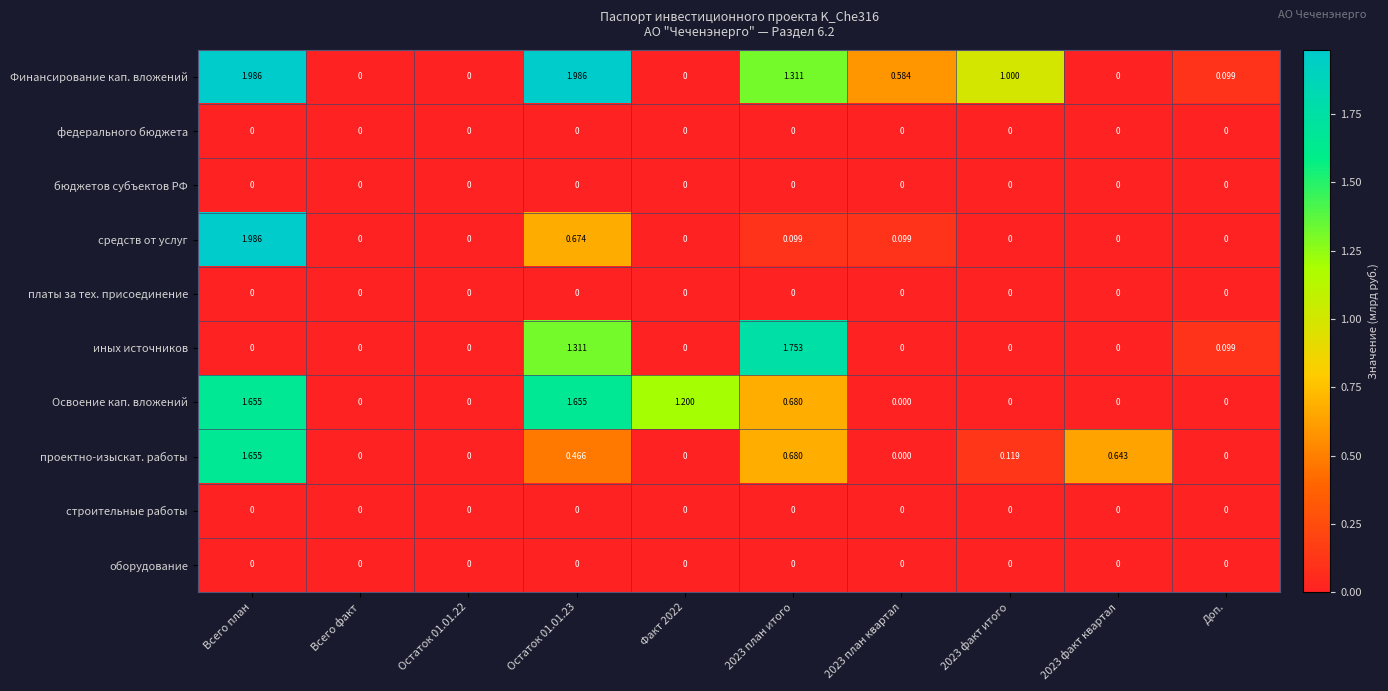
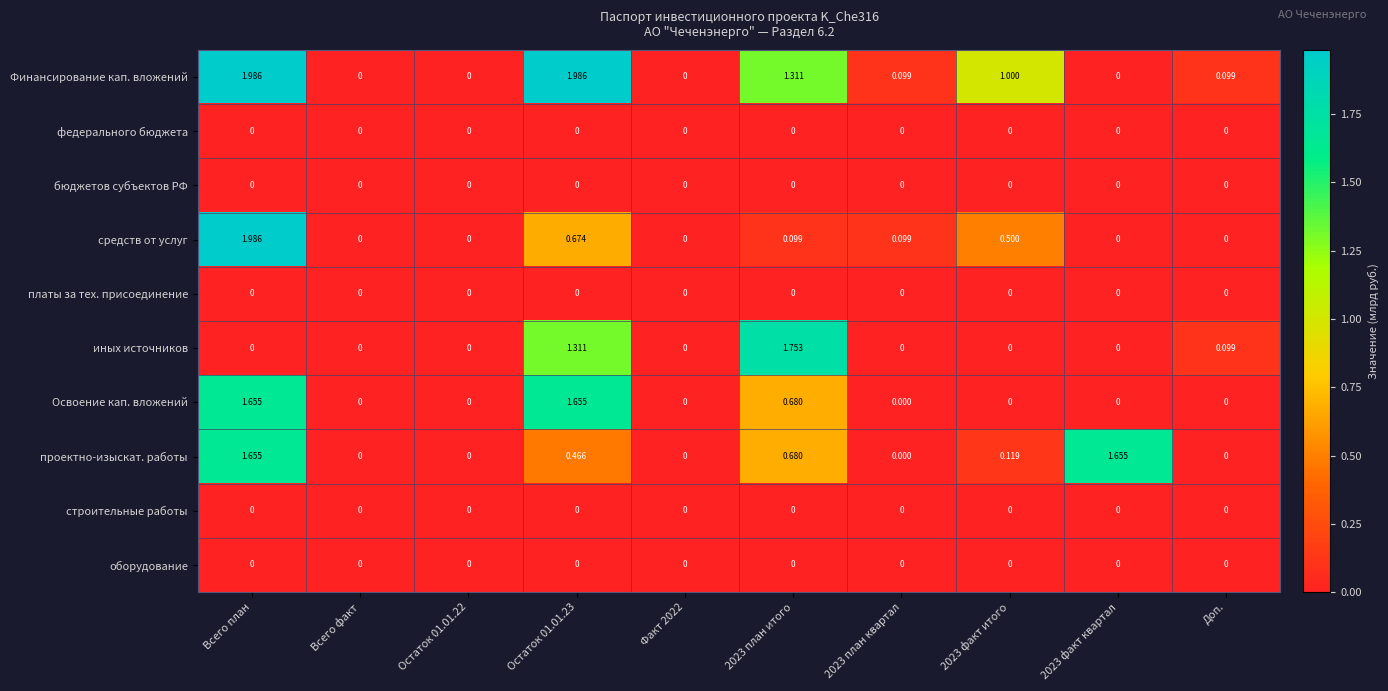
Финансирование кап. вложений, 2023 план квартал: 0.584 -> 0.099
средств от услуг, 2023 факт итого: 0 -> 0.500
Освоение кап. вложений, Факт 2022: 1.200 -> 0
проектно-изыскат. работы, 2023 факт квартал: 0.643 -> 1.655
